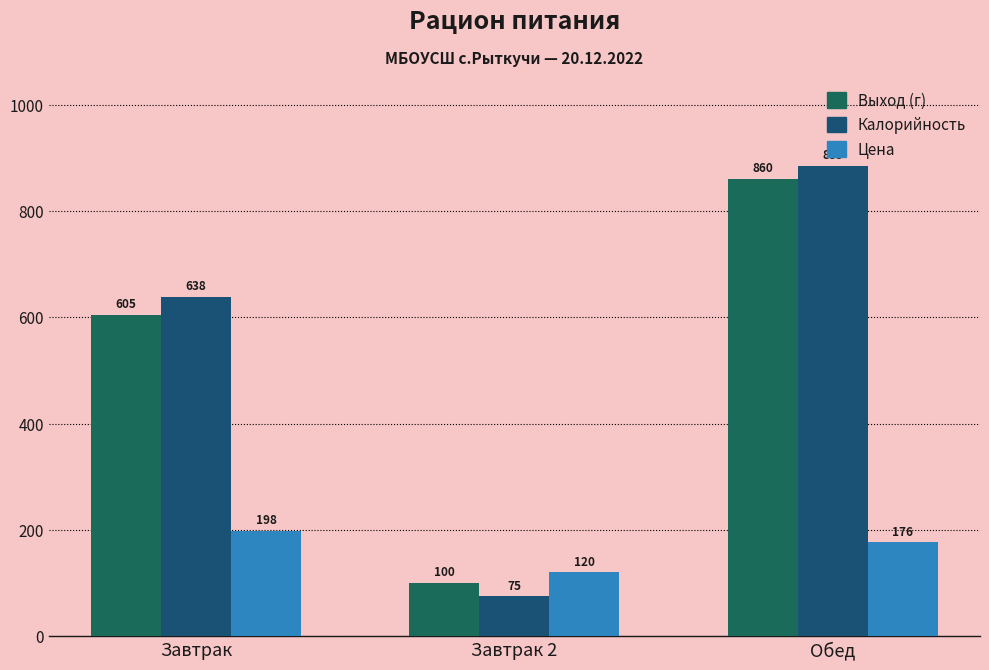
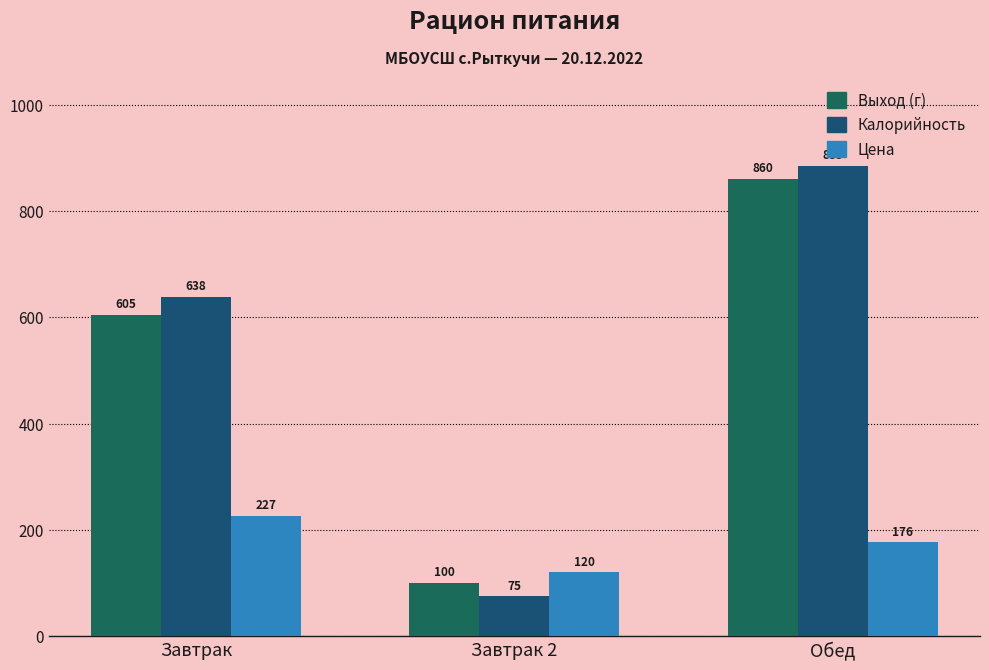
Цена, Завтрак: 198 -> 227
